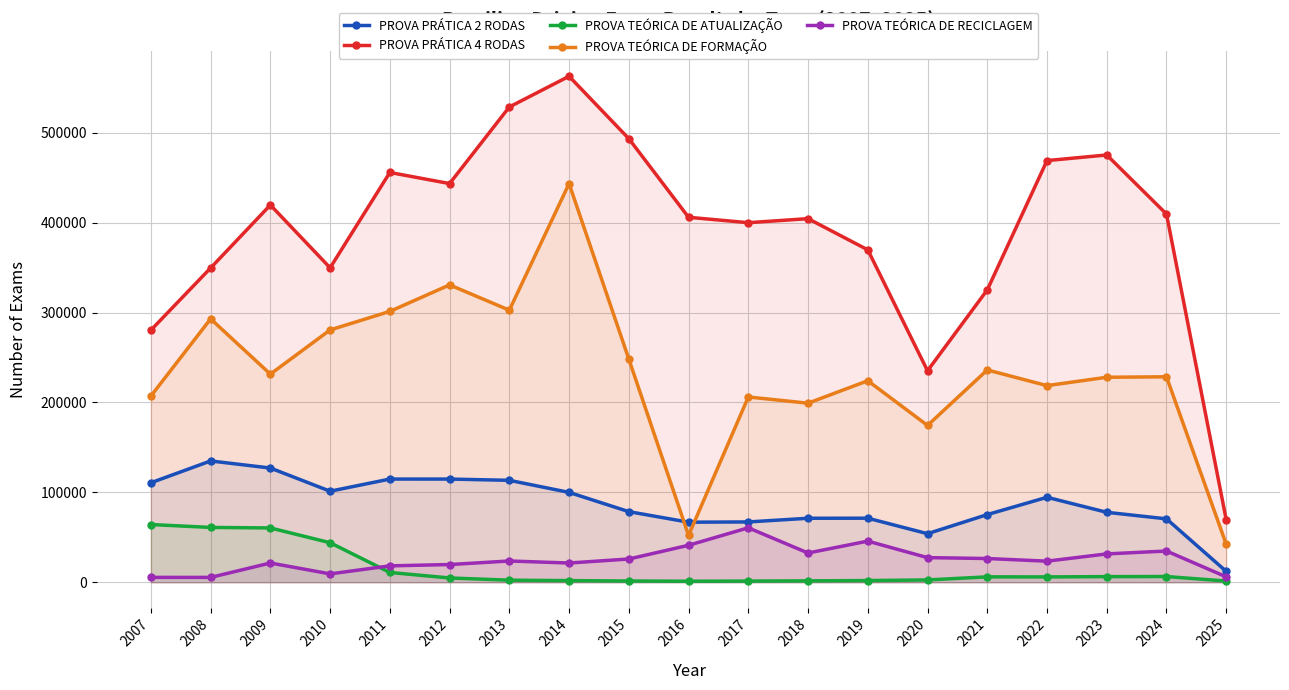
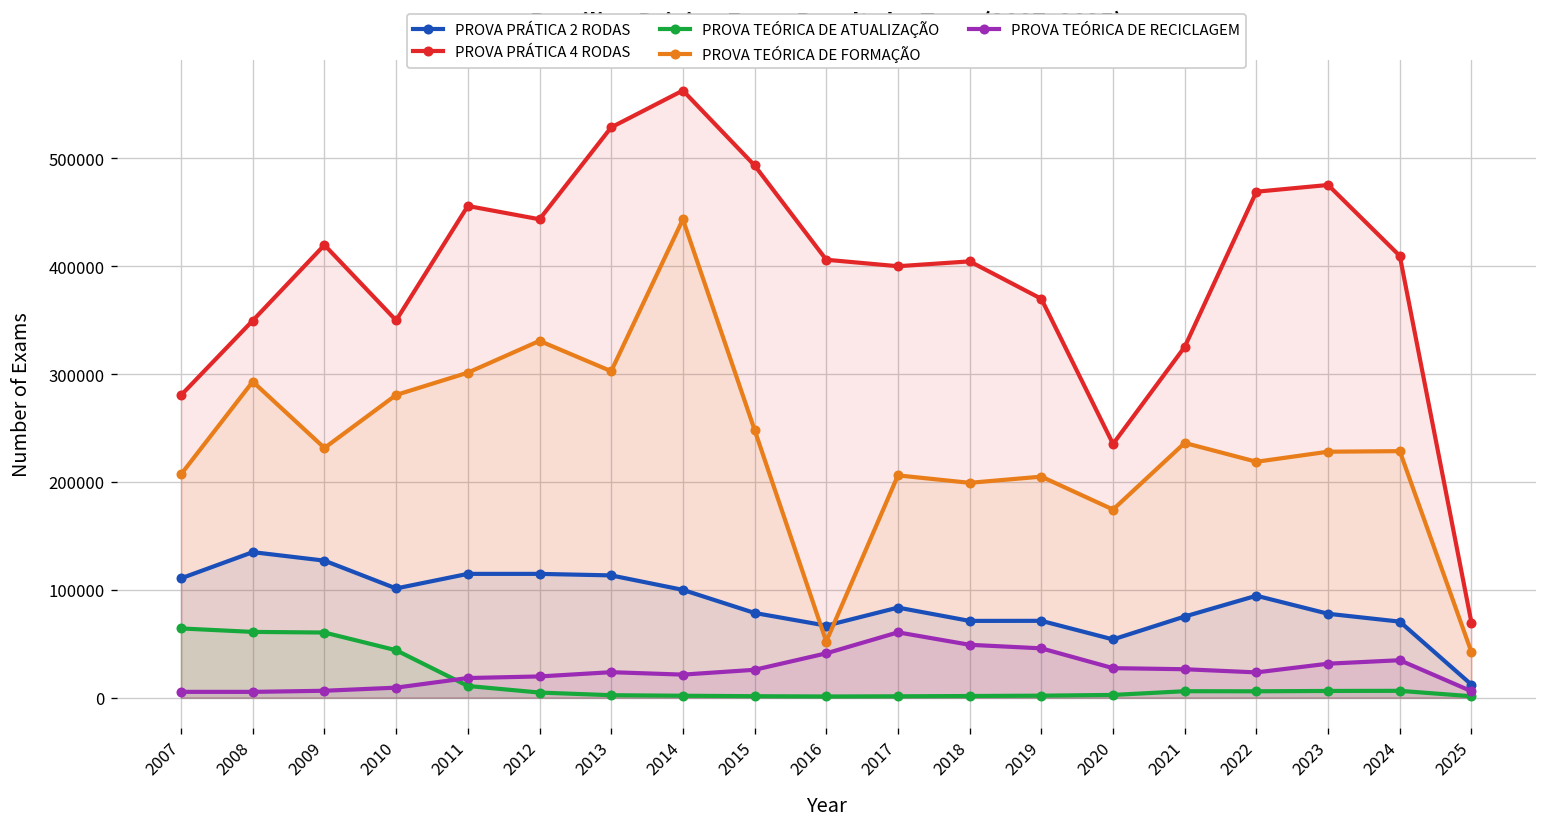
PROVA TEÓRICA DE RECICLAGEM, 2009: 20000 -> 10000
PROVA PRÁTICA 2 RODAS, 2017: 70000 -> 80000
PROVA TEÓRICA DE RECICLAGEM, 2018: 30000 -> 50000
PROVA TEÓRICA DE FORMAÇÃO, 2019: 220000 -> 200000
